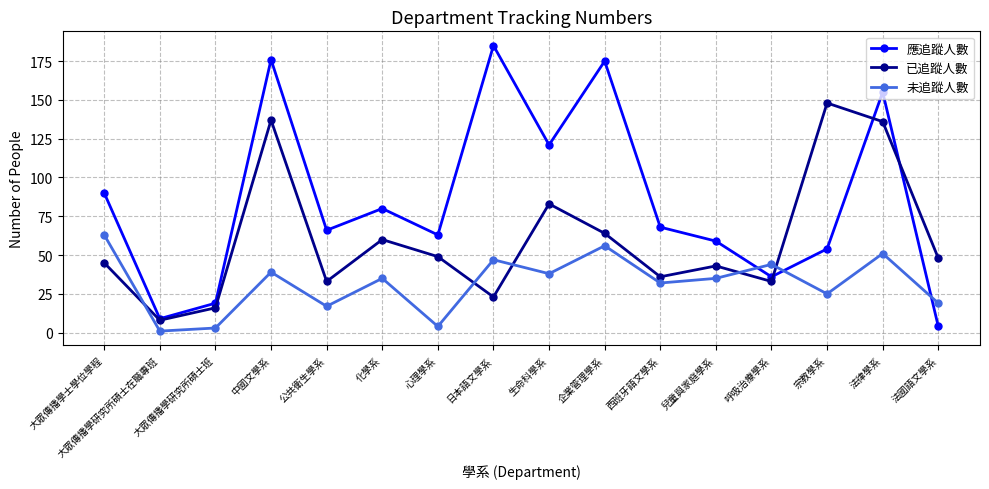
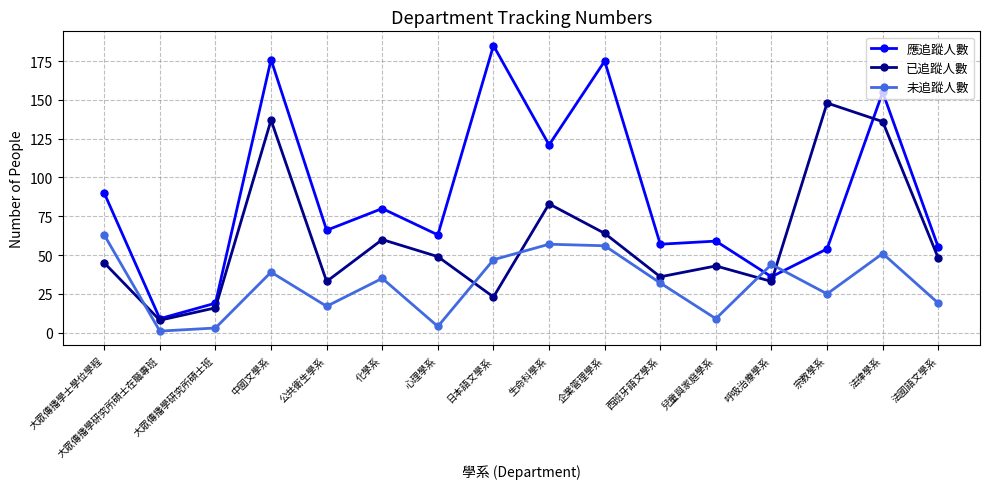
未追蹤人數, 生命科學系: 38 -> 57
應追蹤人數, 西班牙語文學系: 68 -> 57
未追蹤人數, 兒童與家庭學系: 35 -> 9
應追蹤人數, 法國語文學系: 4 -> 55
